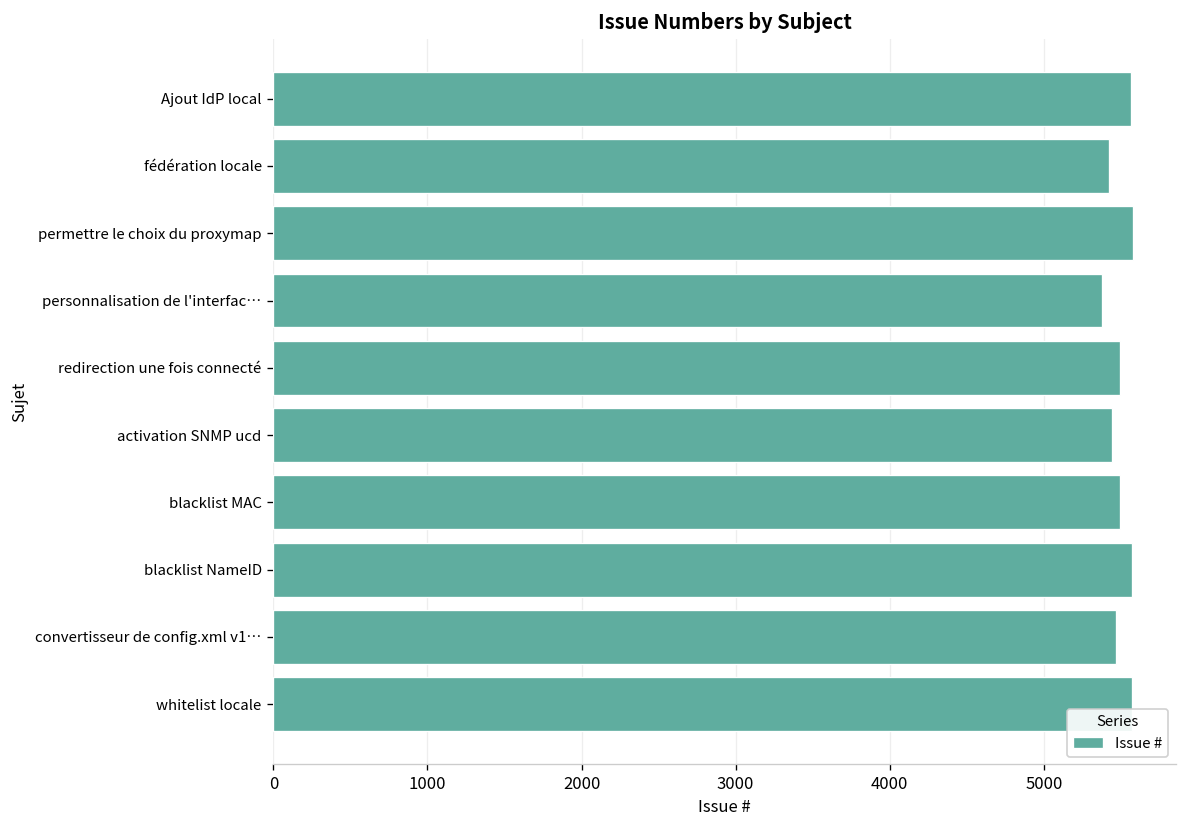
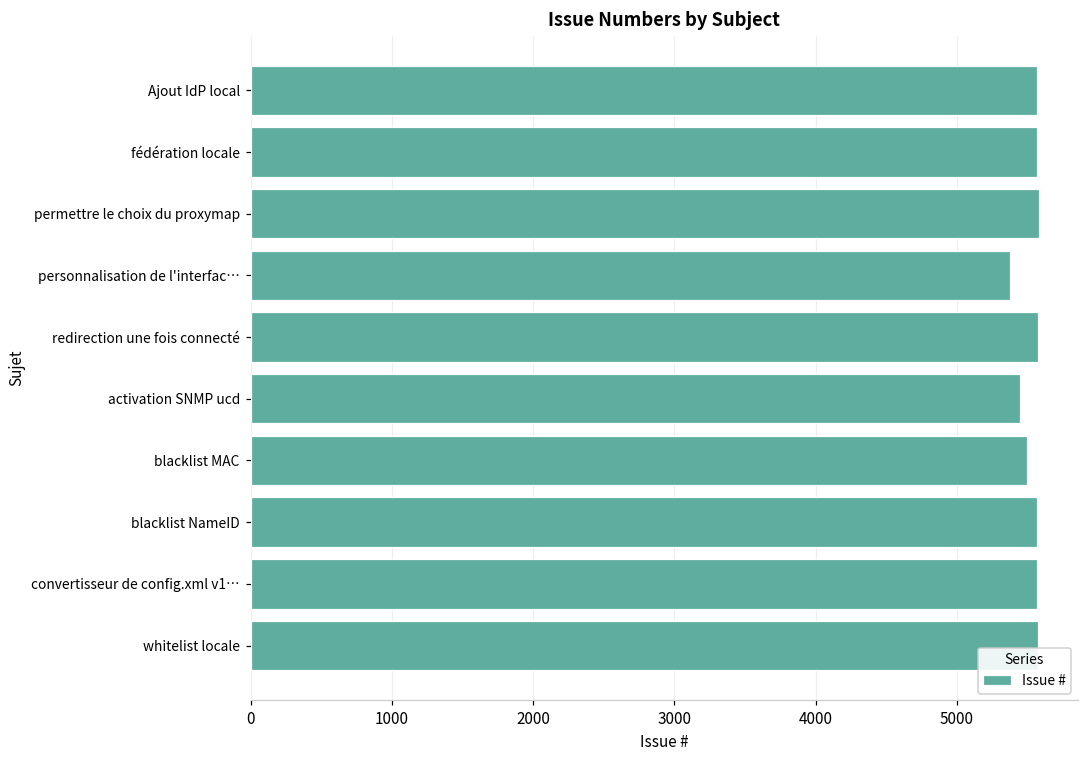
fédération locale: 5420 -> 5570
redirection une fois connecté: 5490 -> 5570
convertisseur de config.xml v1…: 5470 -> 5570
